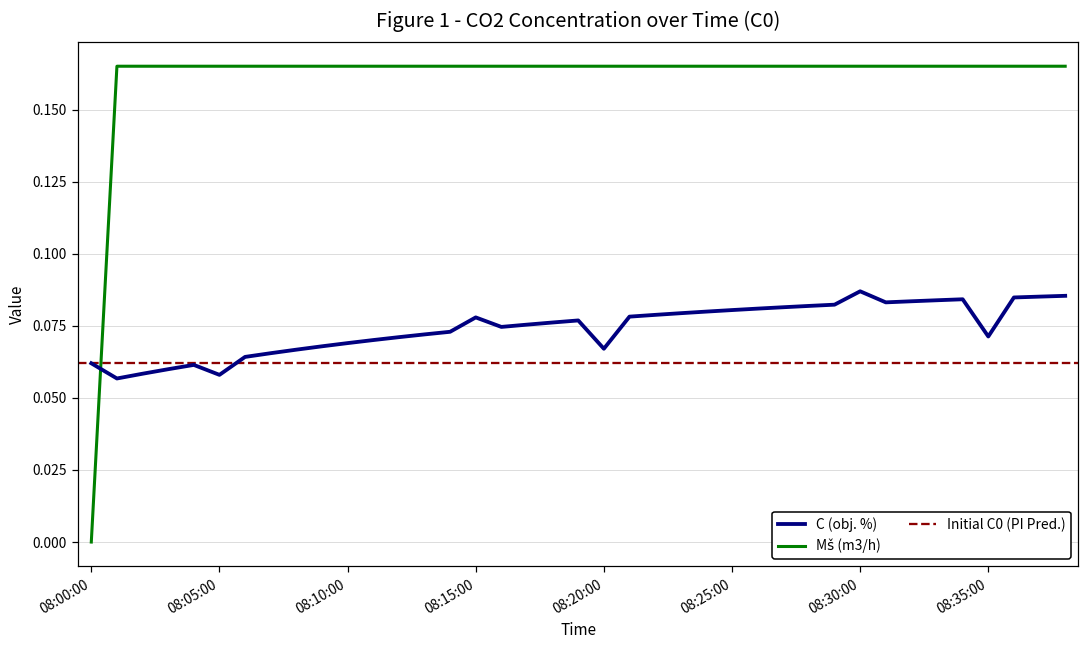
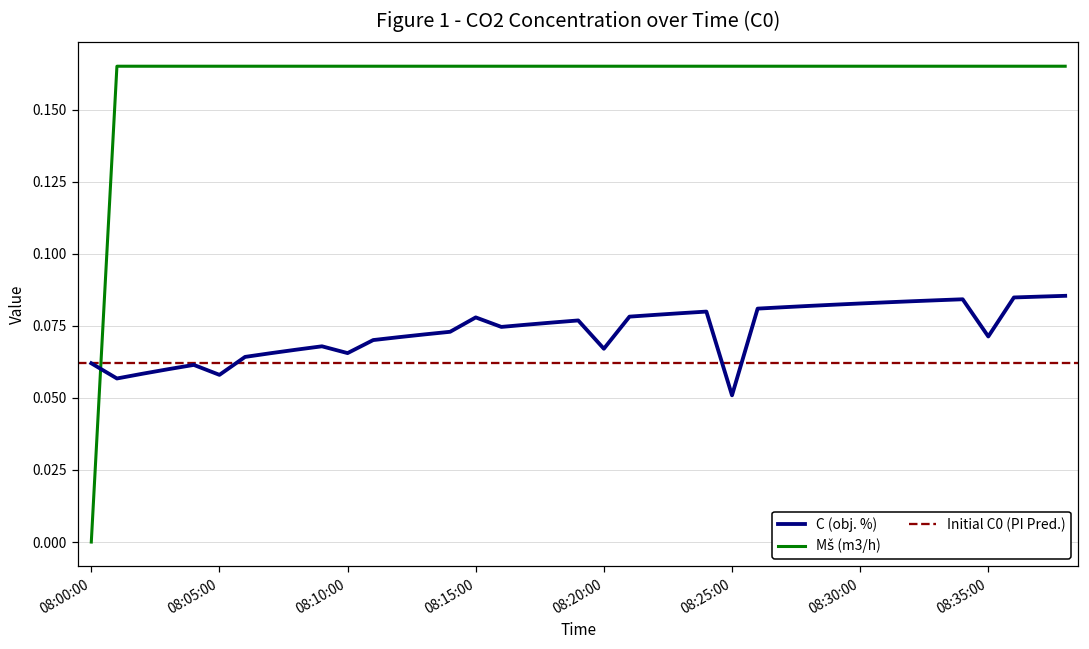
C (obj. %), 08:10:00: 0.069 -> 0.066
C (obj. %), 08:25:00: 0.080 -> 0.051
C (obj. %), 08:30:00: 0.087 -> 0.083
